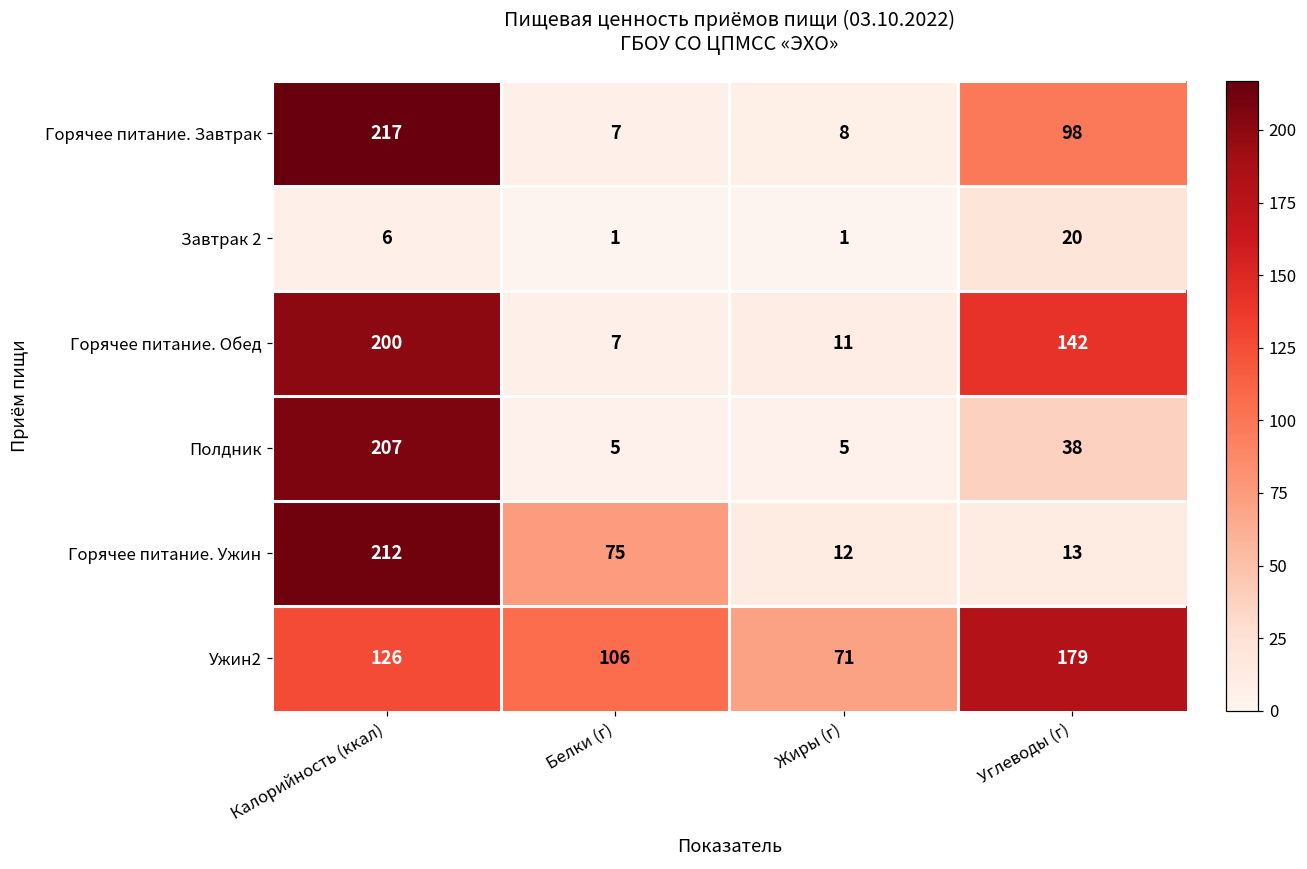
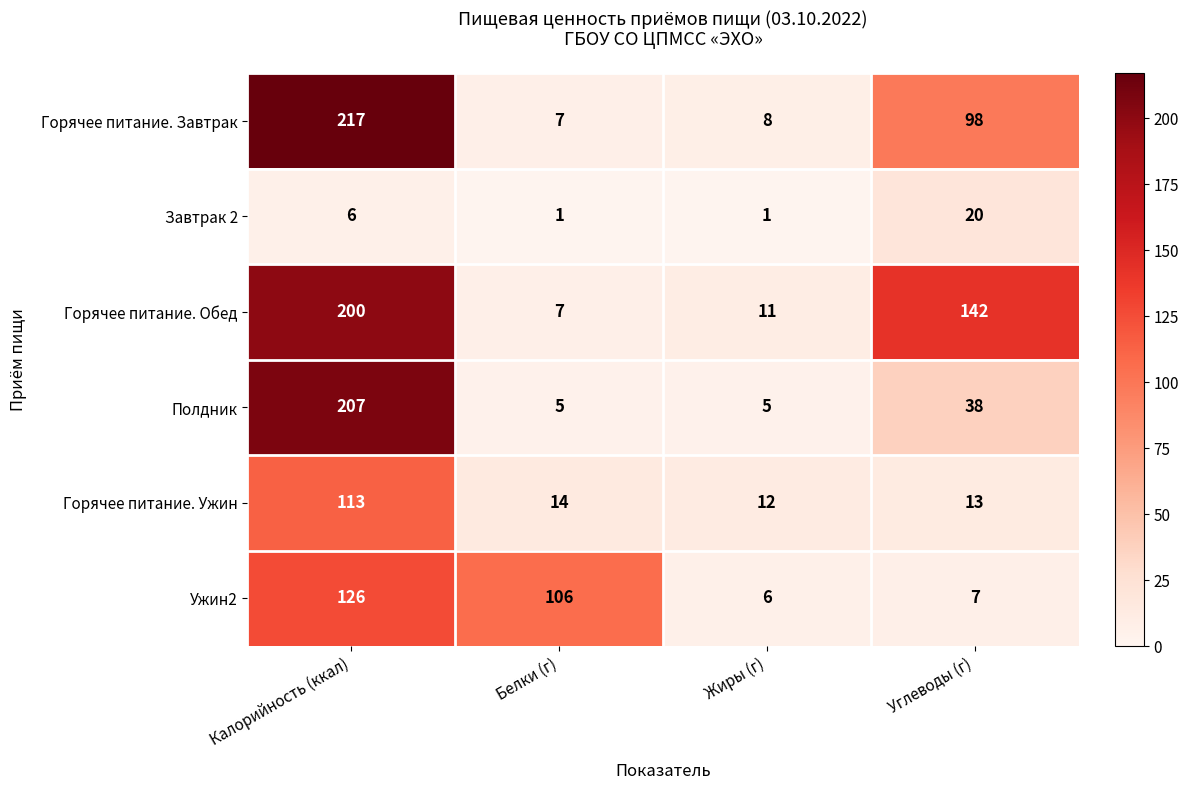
Горячее питание. Ужин, Калорийность (ккал): 212 -> 113
Горячее питание. Ужин, Белки (г): 75 -> 14
Ужин2, Жиры (г): 71 -> 6
Ужин2, Углеводы (г): 179 -> 7
